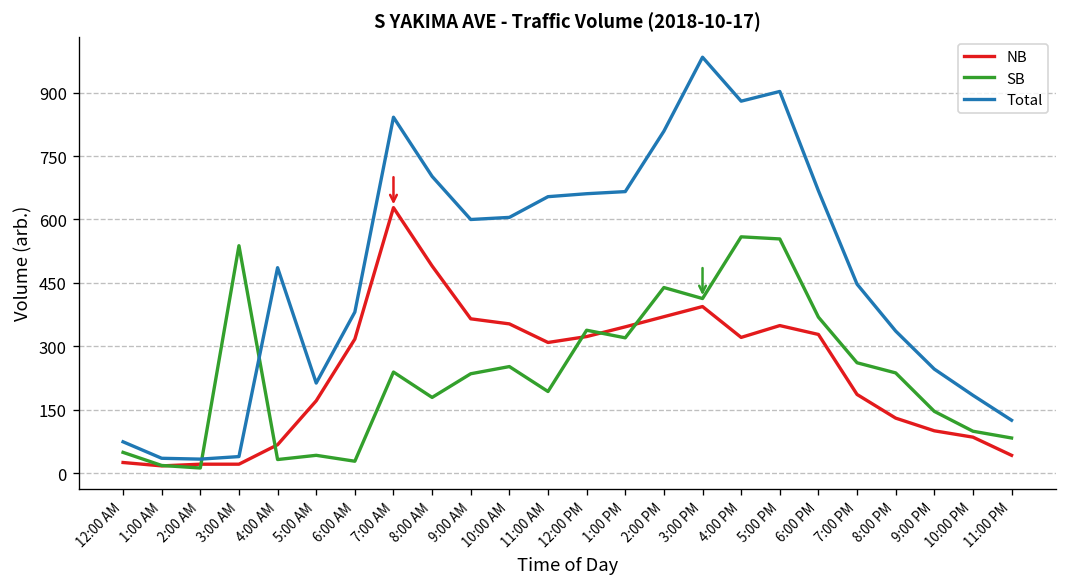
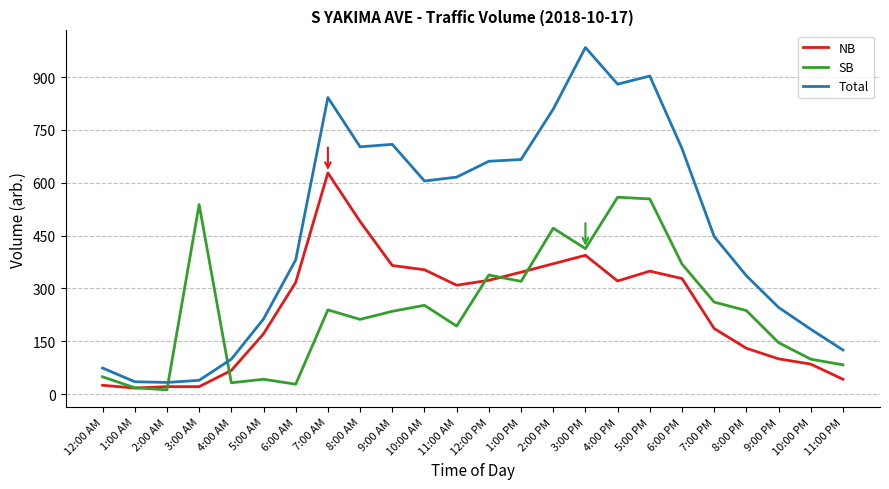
Total, 4:00 AM: 490 -> 100
SB, 8:00 AM: 180 -> 210
Total, 9:00 AM: 600 -> 710
Total, 11:00 AM: 650 -> 620
SB, 2:00 PM: 440 -> 470
Total, 6:00 PM: 670 -> 700
